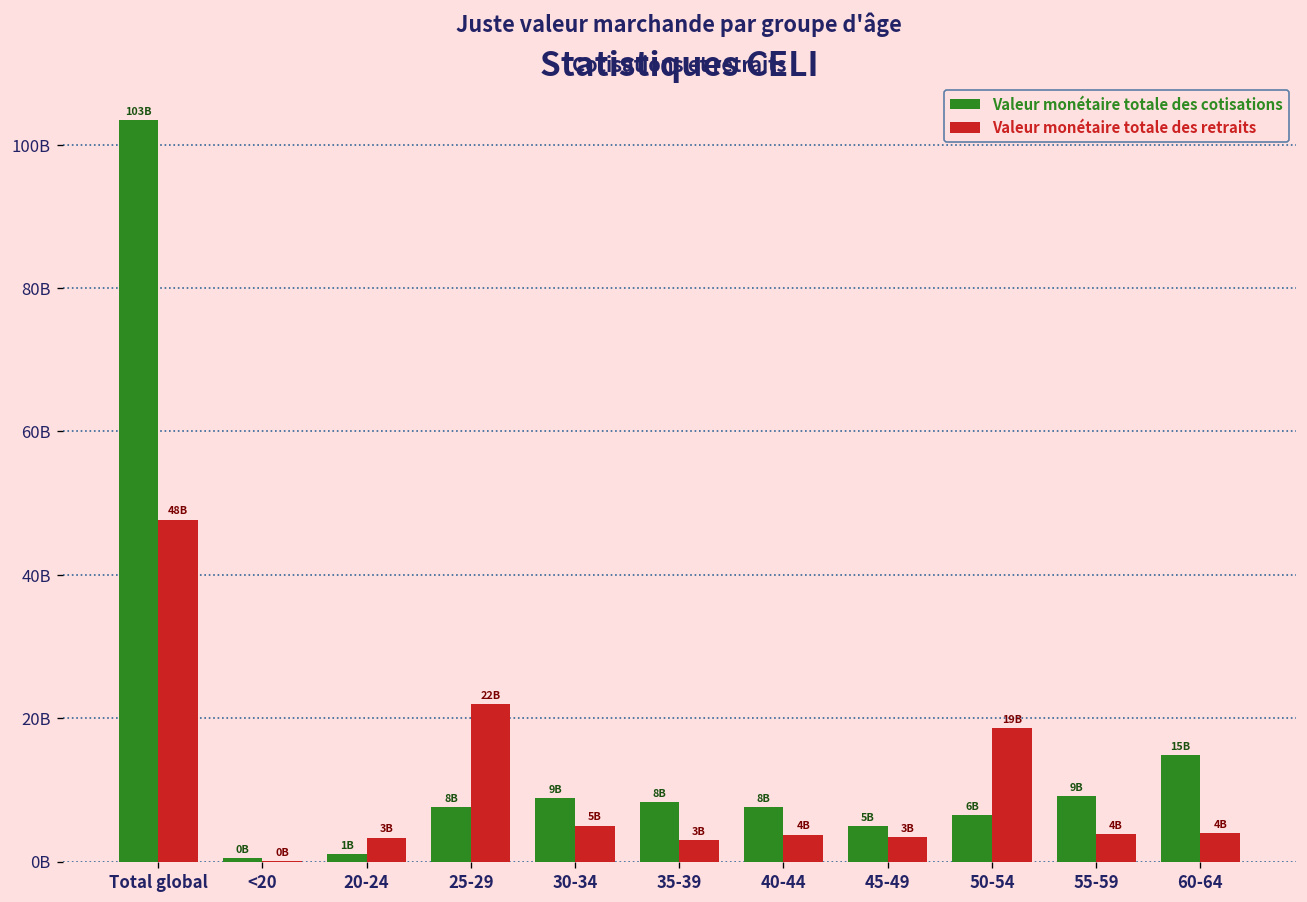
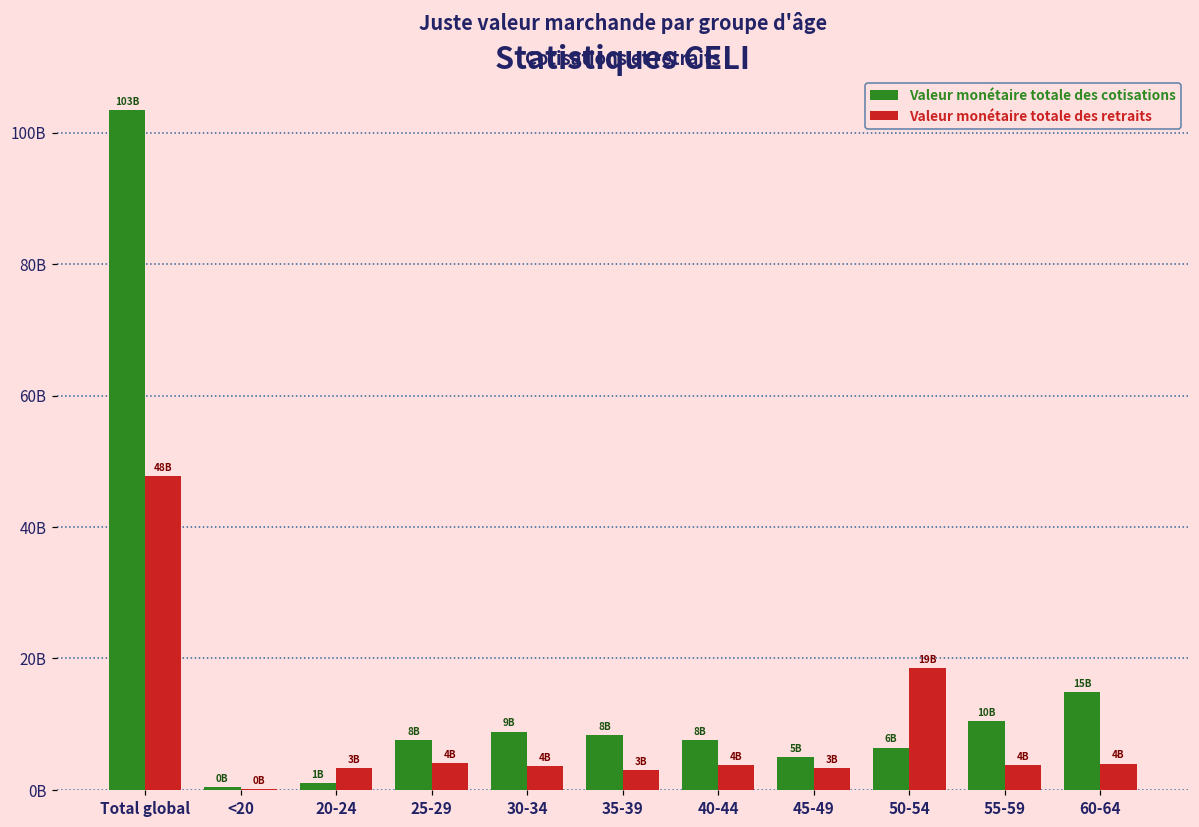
Valeur monétaire totale des retraits, 25-29: 22B -> 4B
Valeur monétaire totale des retraits, 30-34: 5B -> 4B
Valeur monétaire totale des cotisations, 55-59: 9B -> 10B
